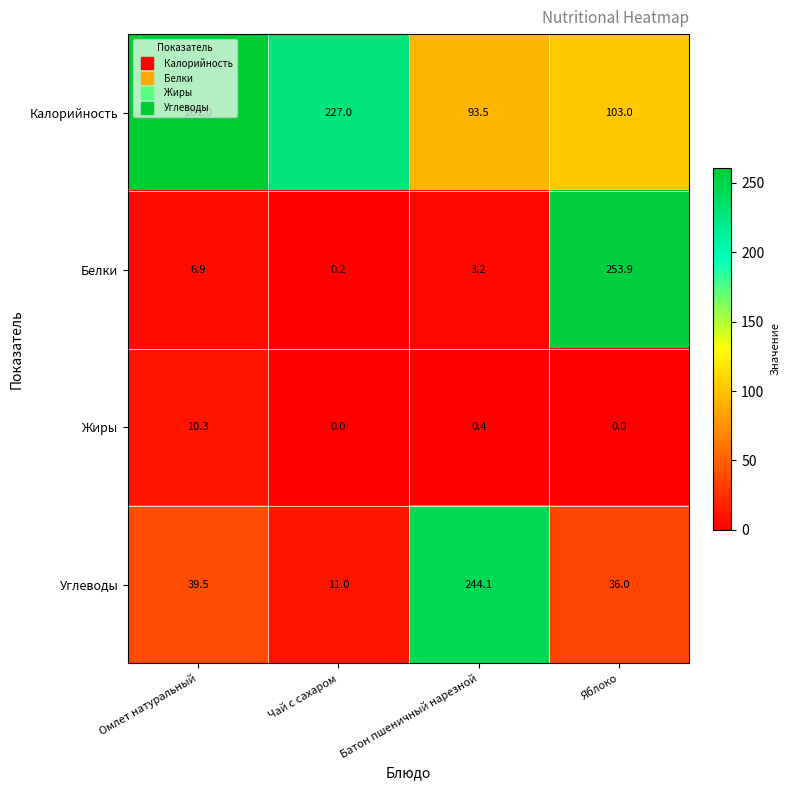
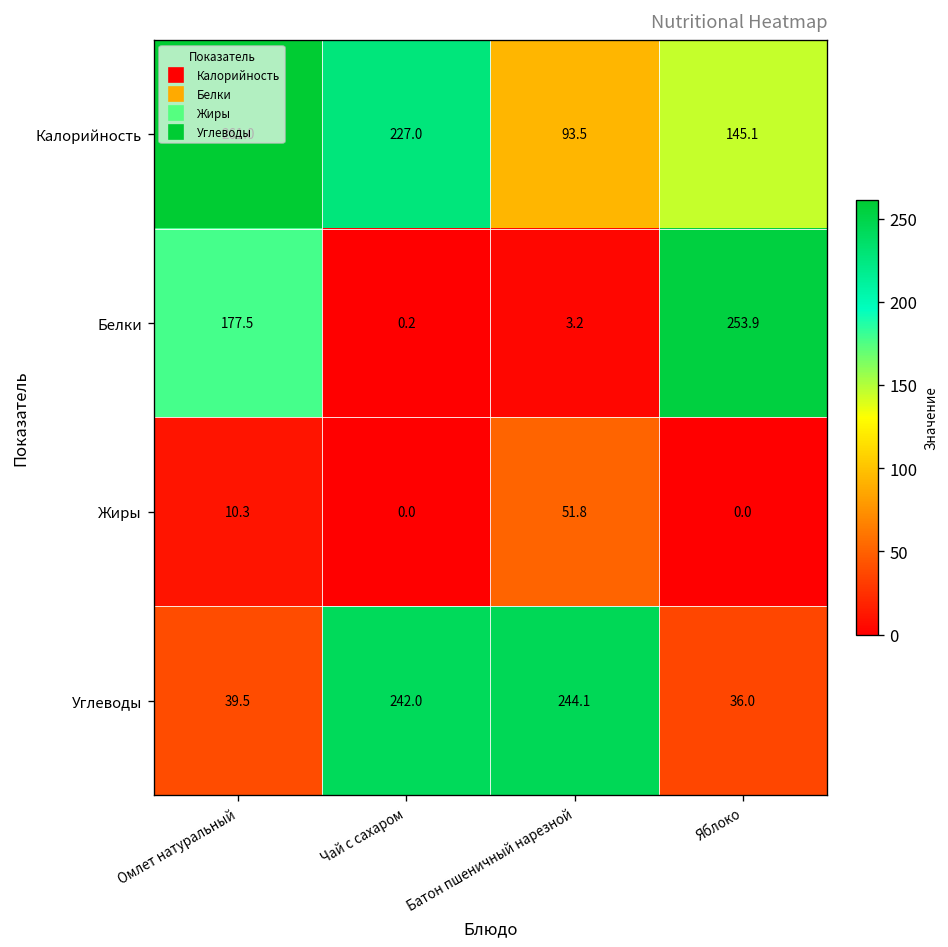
Калорийность, Яблоко: 103.0 -> 145.1
Белки, Омлет натуральный: 6.9 -> 177.5
Жиры, Батон пшеничный нарезной: 0.4 -> 51.8
Углеводы, Чай с сахаром: 11.0 -> 242.0
